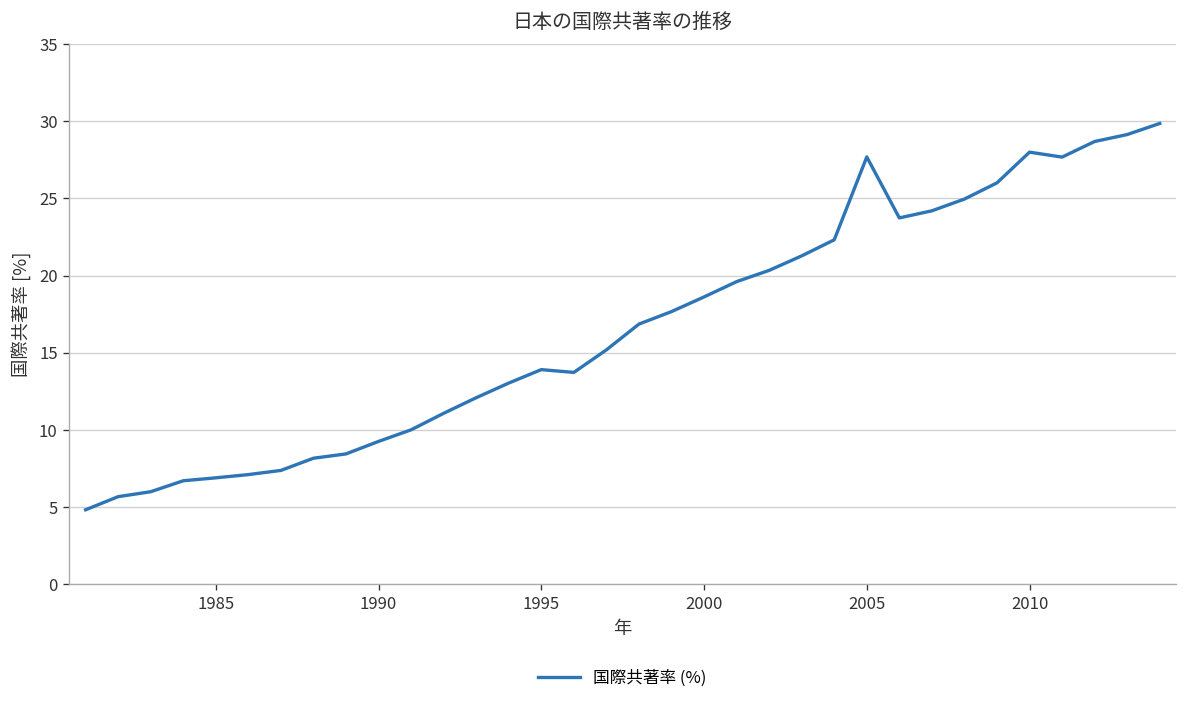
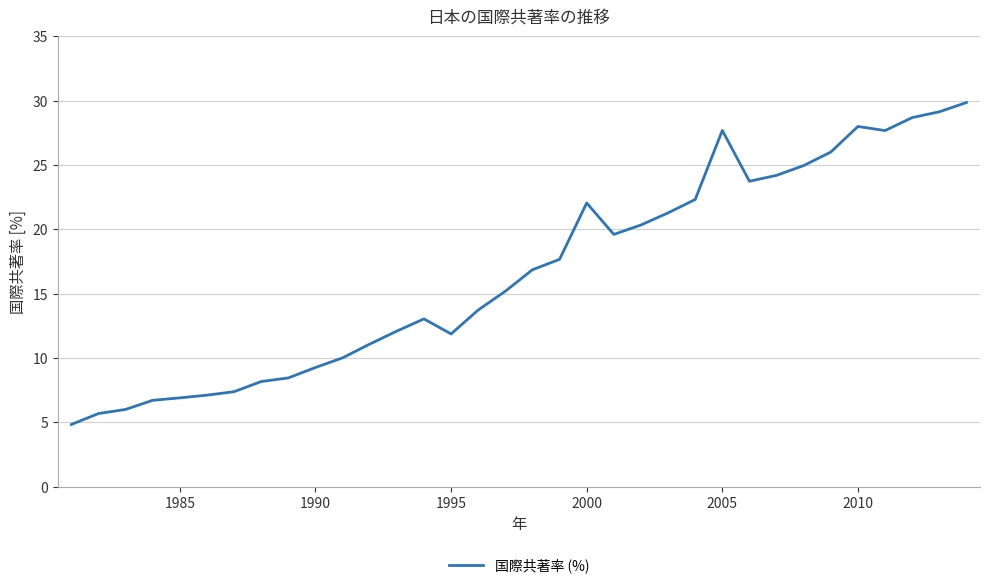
1995: 13.9 -> 11.9
2000: 18.6 -> 22.1
